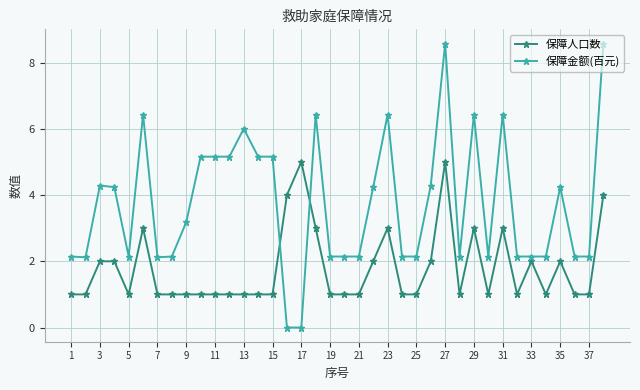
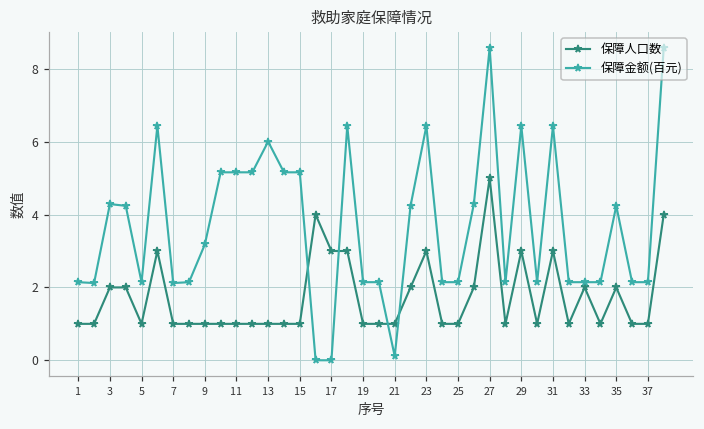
保障人口数, 17: 5 -> 3
保障金额(百元), 21: 2.1 -> 0.1
